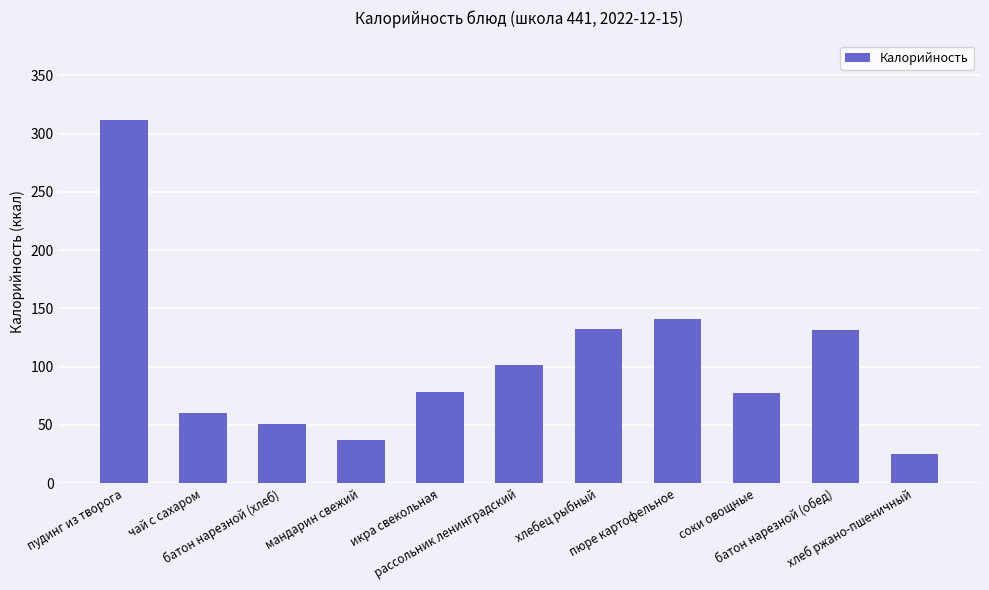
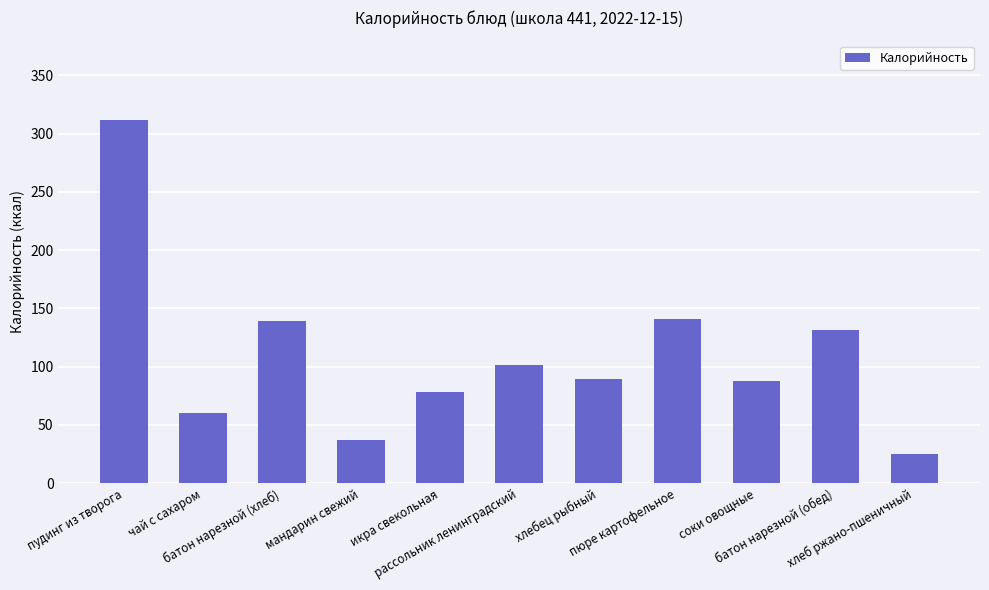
батон нарезной (хлеб): 51 -> 139
хлебец рыбный: 132 -> 89
соки овощные: 77 -> 88
